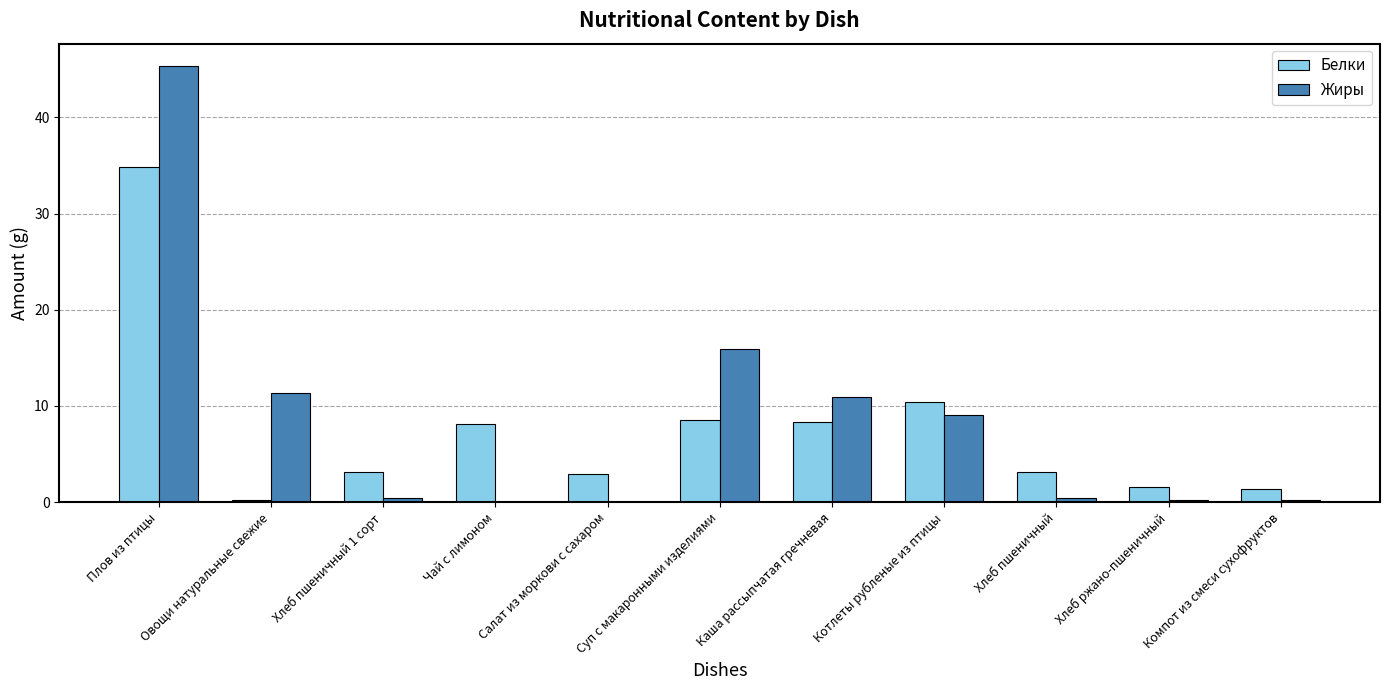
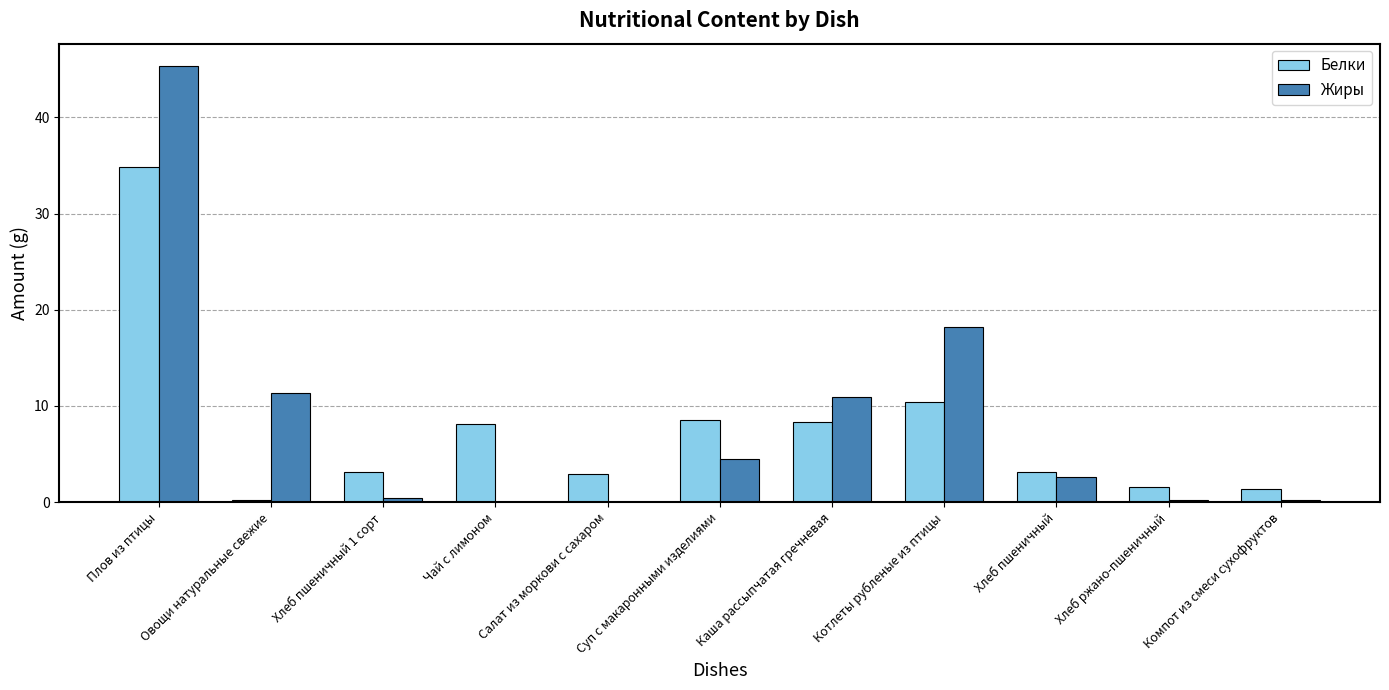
Жиры, Суп с макаронными изделиями: 16 -> 4
Жиры, Котлеты рубленые из птицы: 9 -> 18
Жиры, Хлеб пшеничный: 0 -> 3
